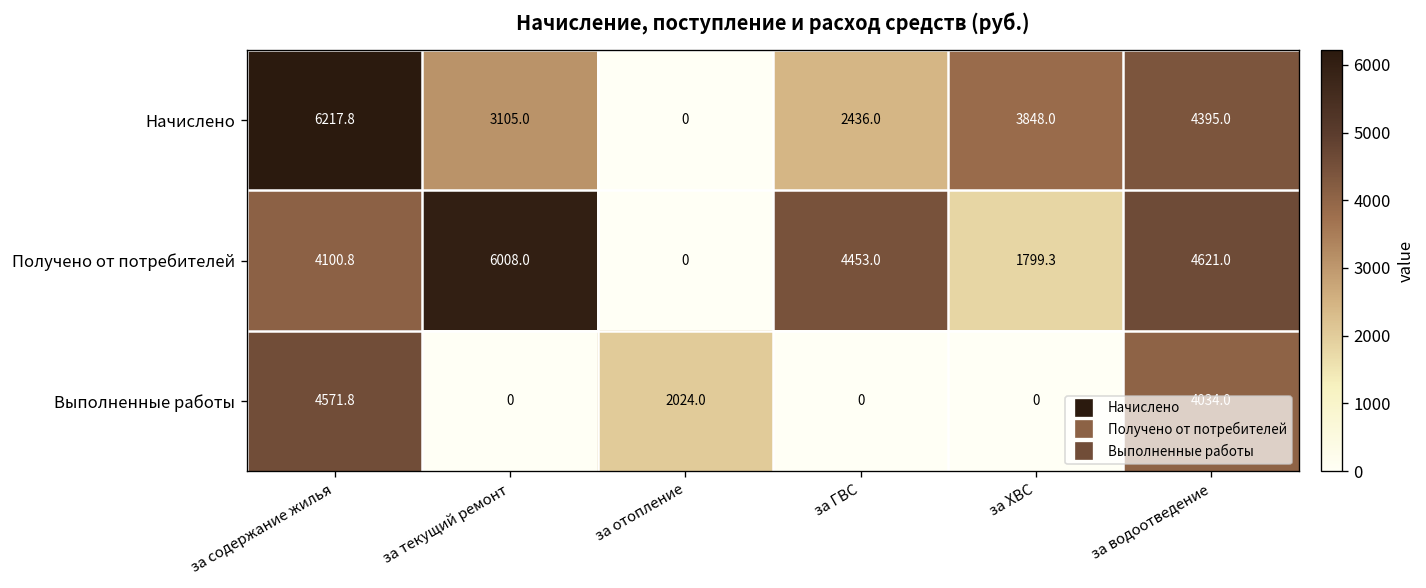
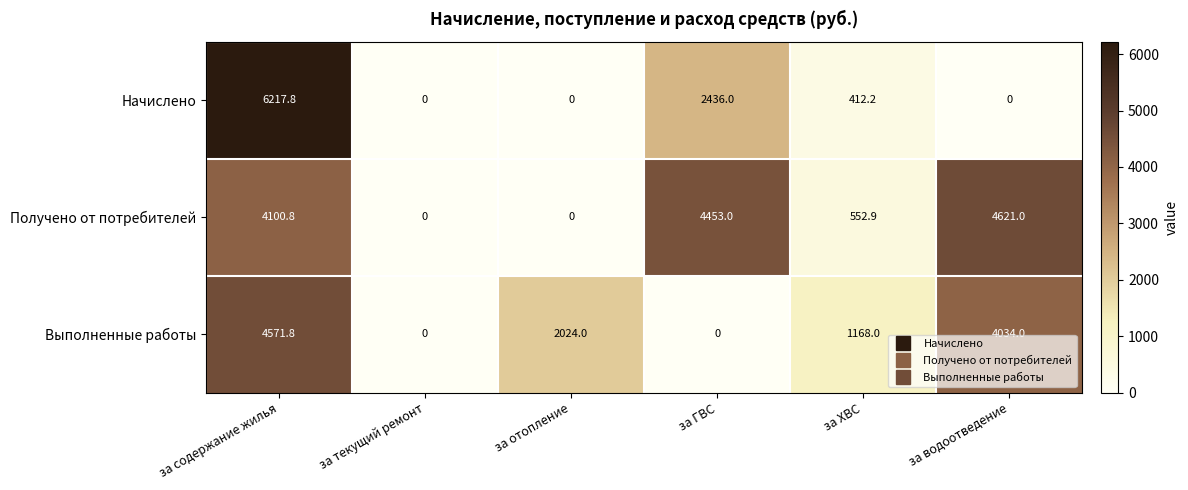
Начислено, за текущий ремонт: 3105.0 -> 0
Начислено, за ХВС: 3848.0 -> 412.2
Начислено, за водоотведение: 4395.0 -> 0
Получено от потребителей, за текущий ремонт: 6008.0 -> 0
Получено от потребителей, за ХВС: 1799.3 -> 552.9
Выполненные работы, за ХВС: 0 -> 1168.0
